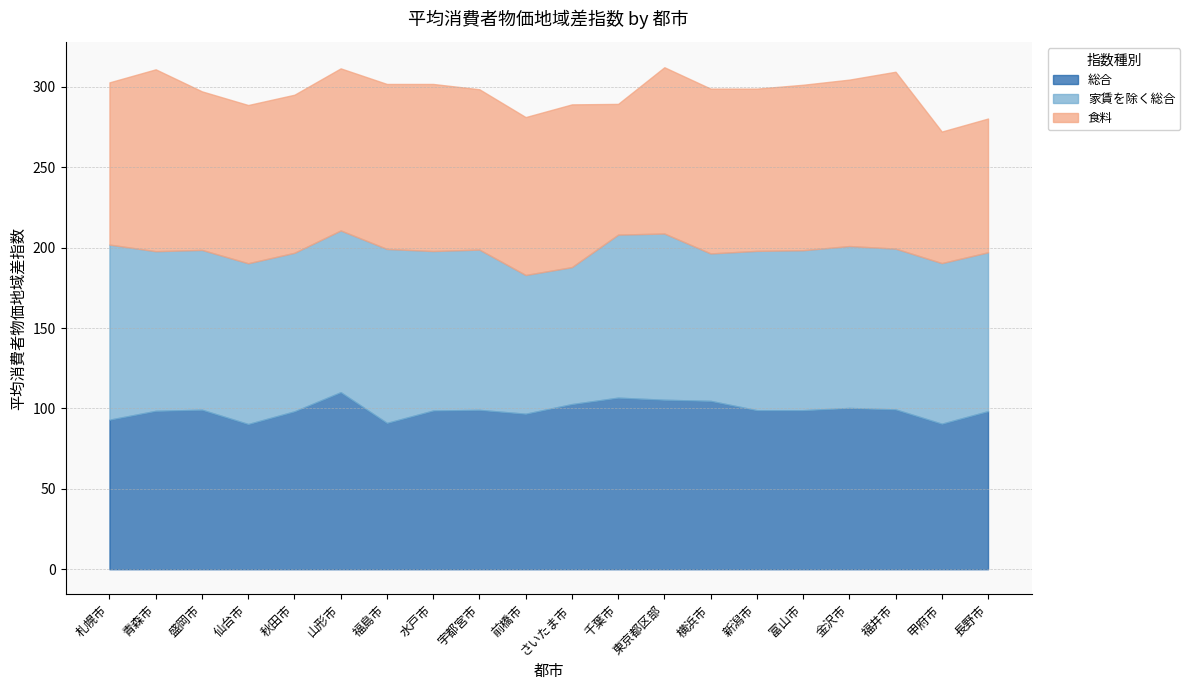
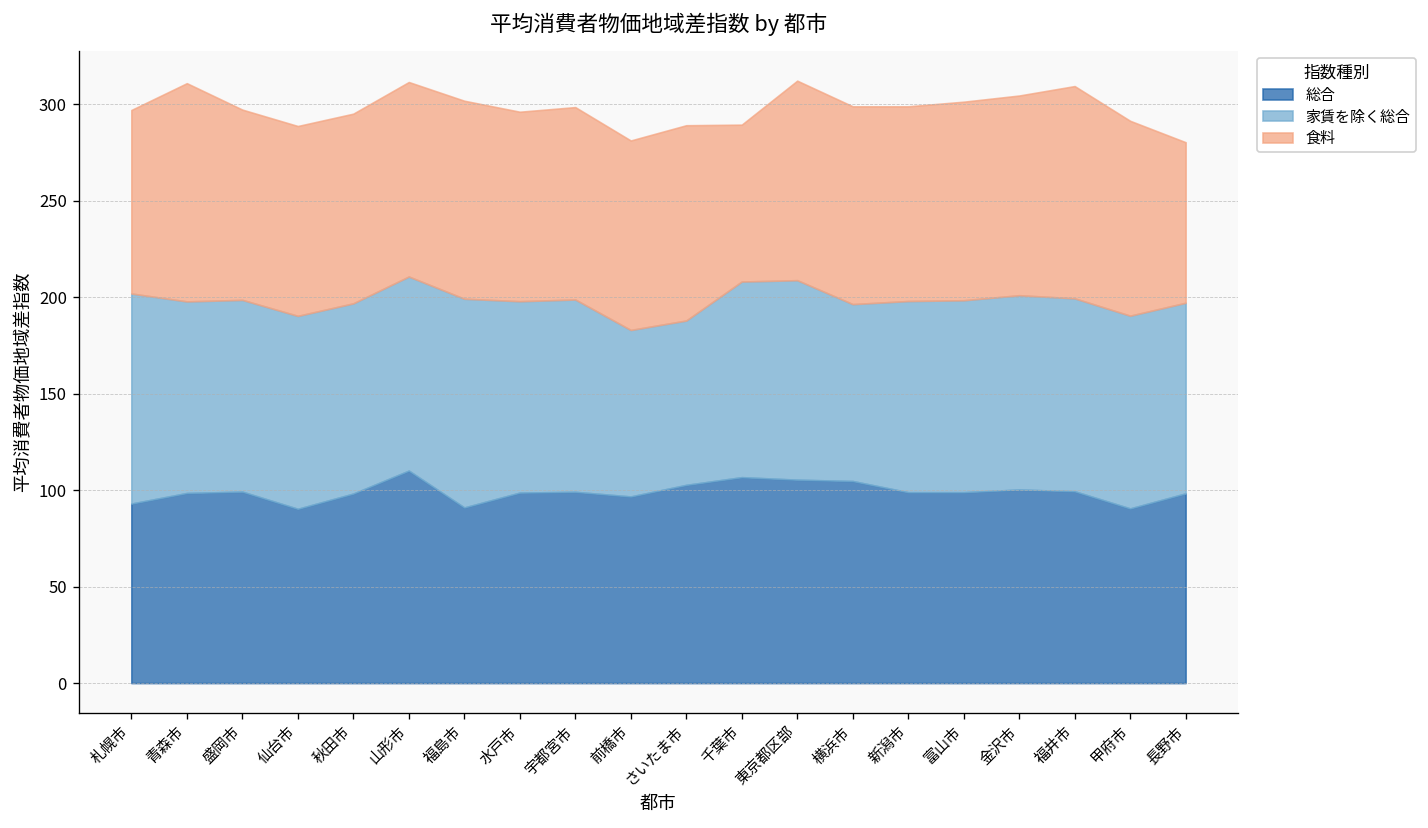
食料, 札幌市: 101 -> 95
食料, 水戸市: 104 -> 98
食料, 甲府市: 82 -> 101
